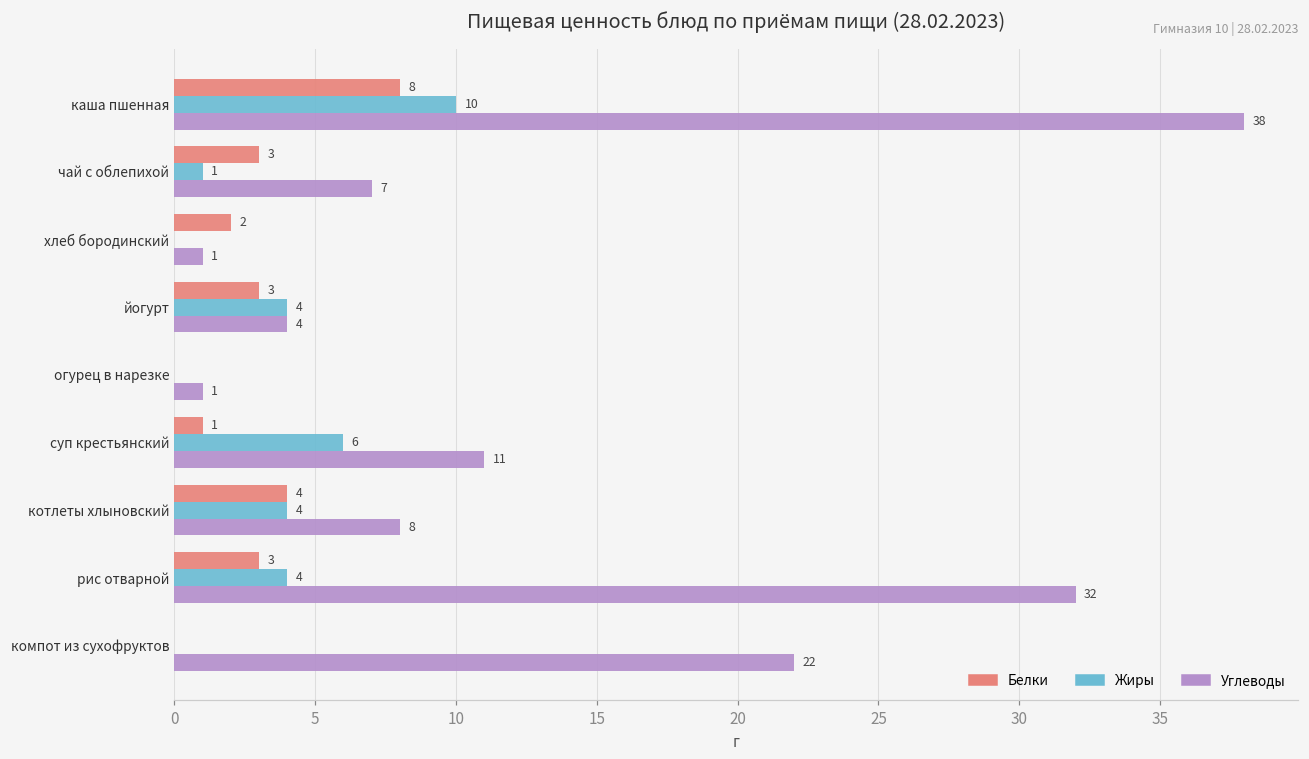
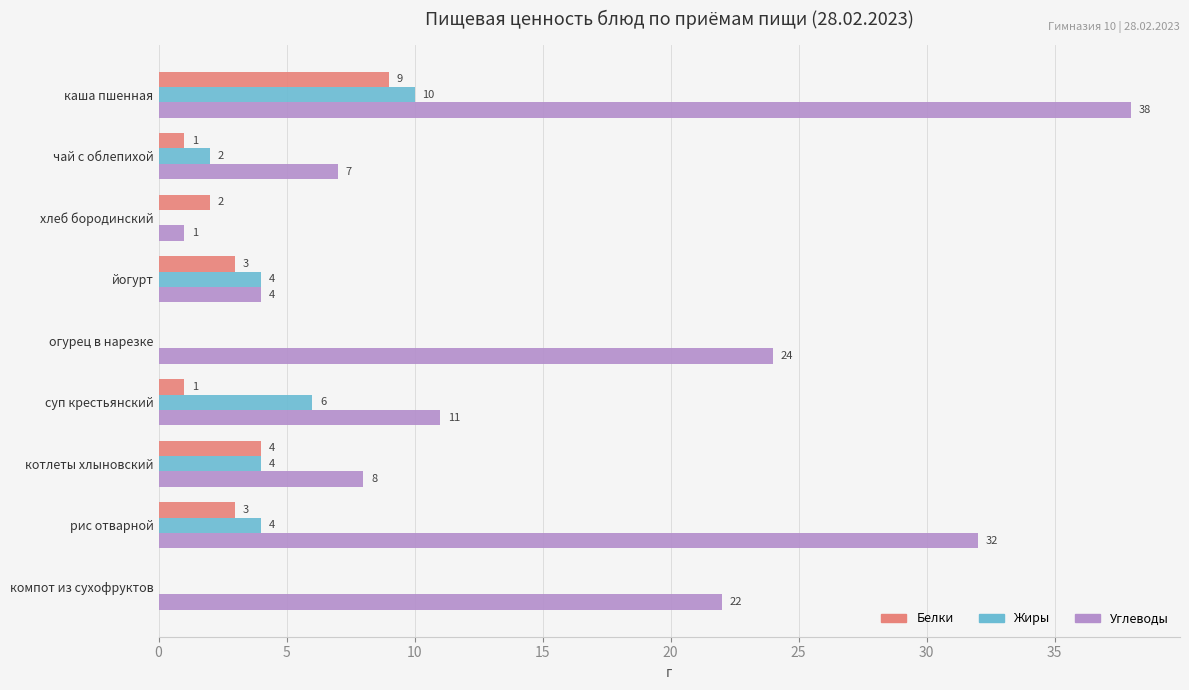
Белки, каша пшенная: 8 -> 9
Белки, чай с облепихой: 3 -> 1
Жиры, чай с облепихой: 1 -> 2
Углеводы, огурец в нарезке: 1 -> 24
